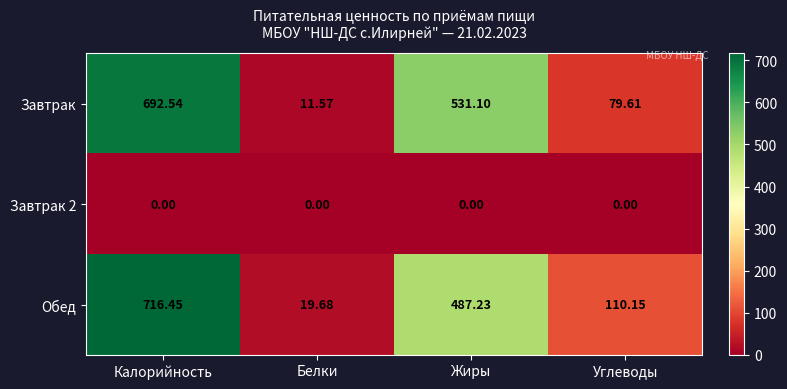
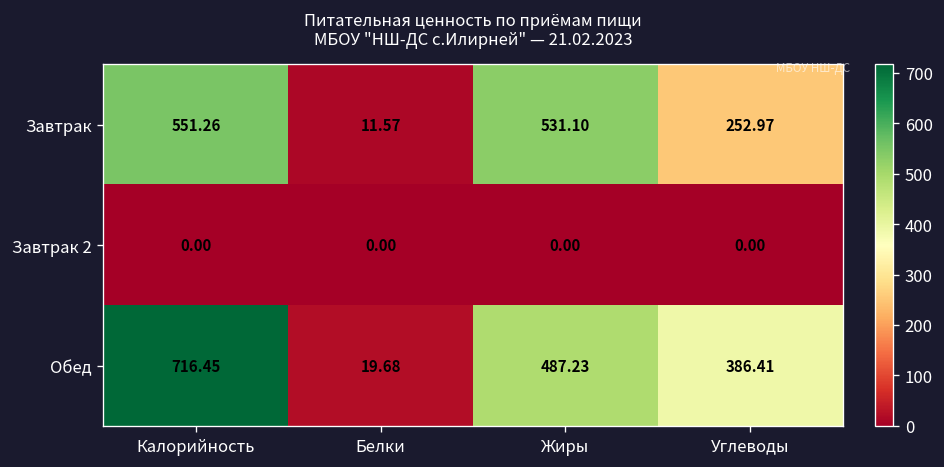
Завтрак, Калорийность: 692.54 -> 551.26
Завтрак, Углеводы: 79.61 -> 252.97
Обед, Углеводы: 110.15 -> 386.41
